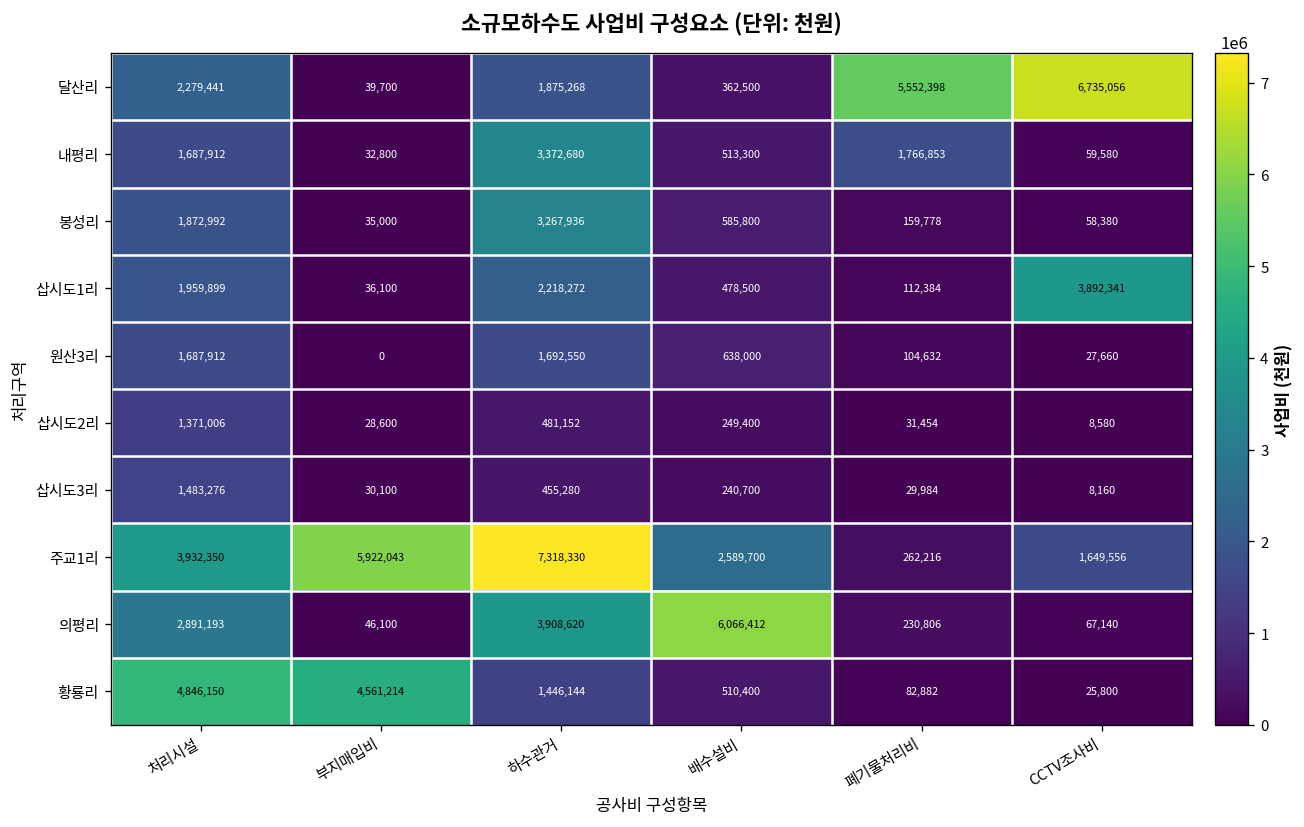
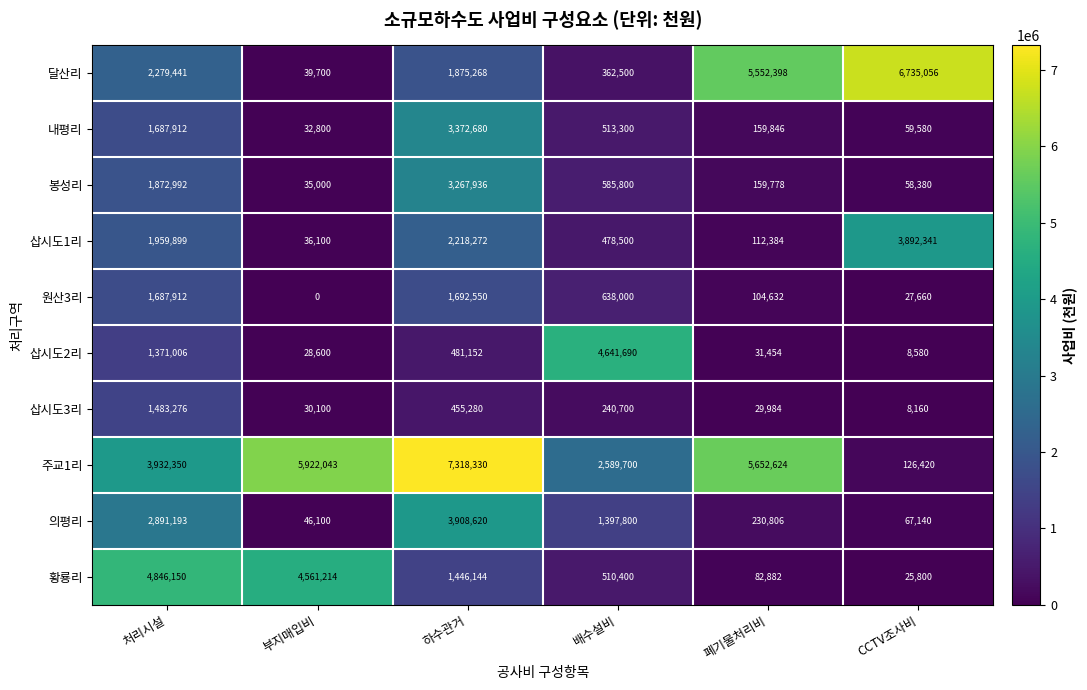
내평리, 폐기물처리비: 1,766,853 -> 159,846
삽시도2리, 배수설비: 249,400 -> 4,641,690
주교1리, 폐기물처리비: 262,216 -> 5,652,624
주교1리, CCTV조사비: 1,649,556 -> 126,420
의평리, 배수설비: 6,066,412 -> 1,397,800
